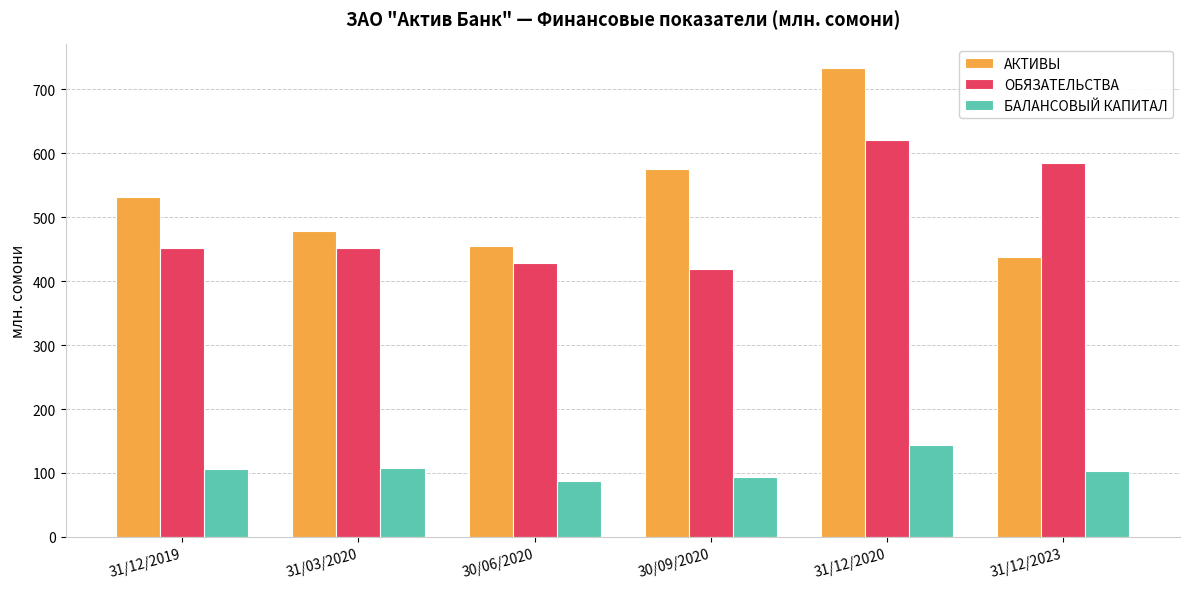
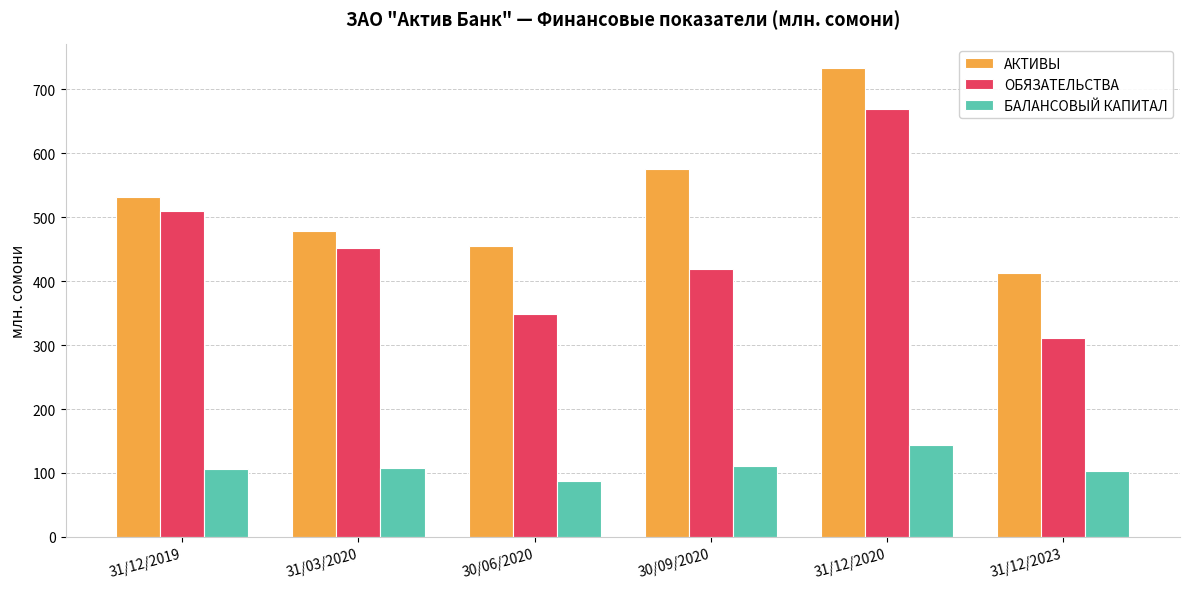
ОБЯЗАТЕЛЬСТВА, 31/12/2019: 450 -> 510
ОБЯЗАТЕЛЬСТВА, 30/06/2020: 430 -> 350
БАЛАНСОВЫЙ КАПИТАЛ, 30/09/2020: 90 -> 110
ОБЯЗАТЕЛЬСТВА, 31/12/2020: 620 -> 670
АКТИВЫ, 31/12/2023: 440 -> 410
ОБЯЗАТЕЛЬСТВА, 31/12/2023: 580 -> 310
